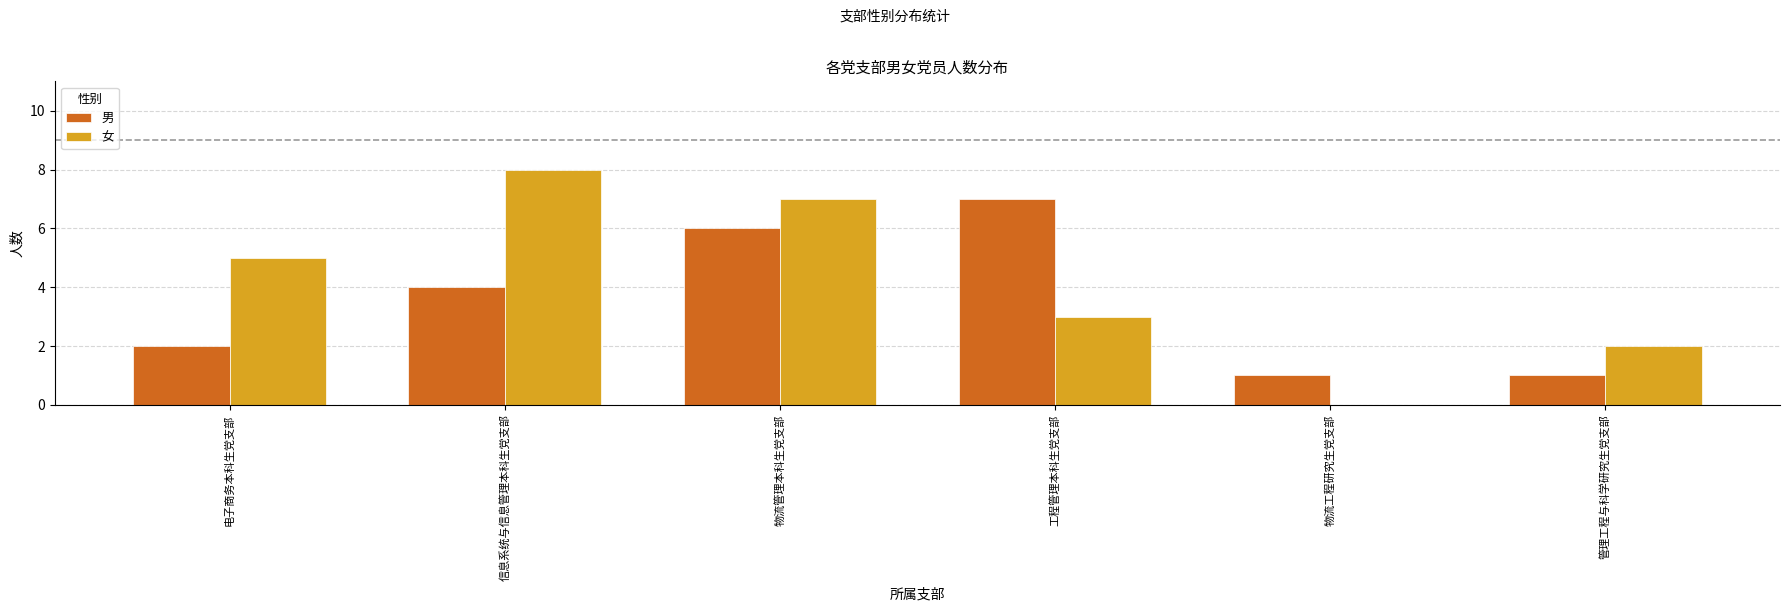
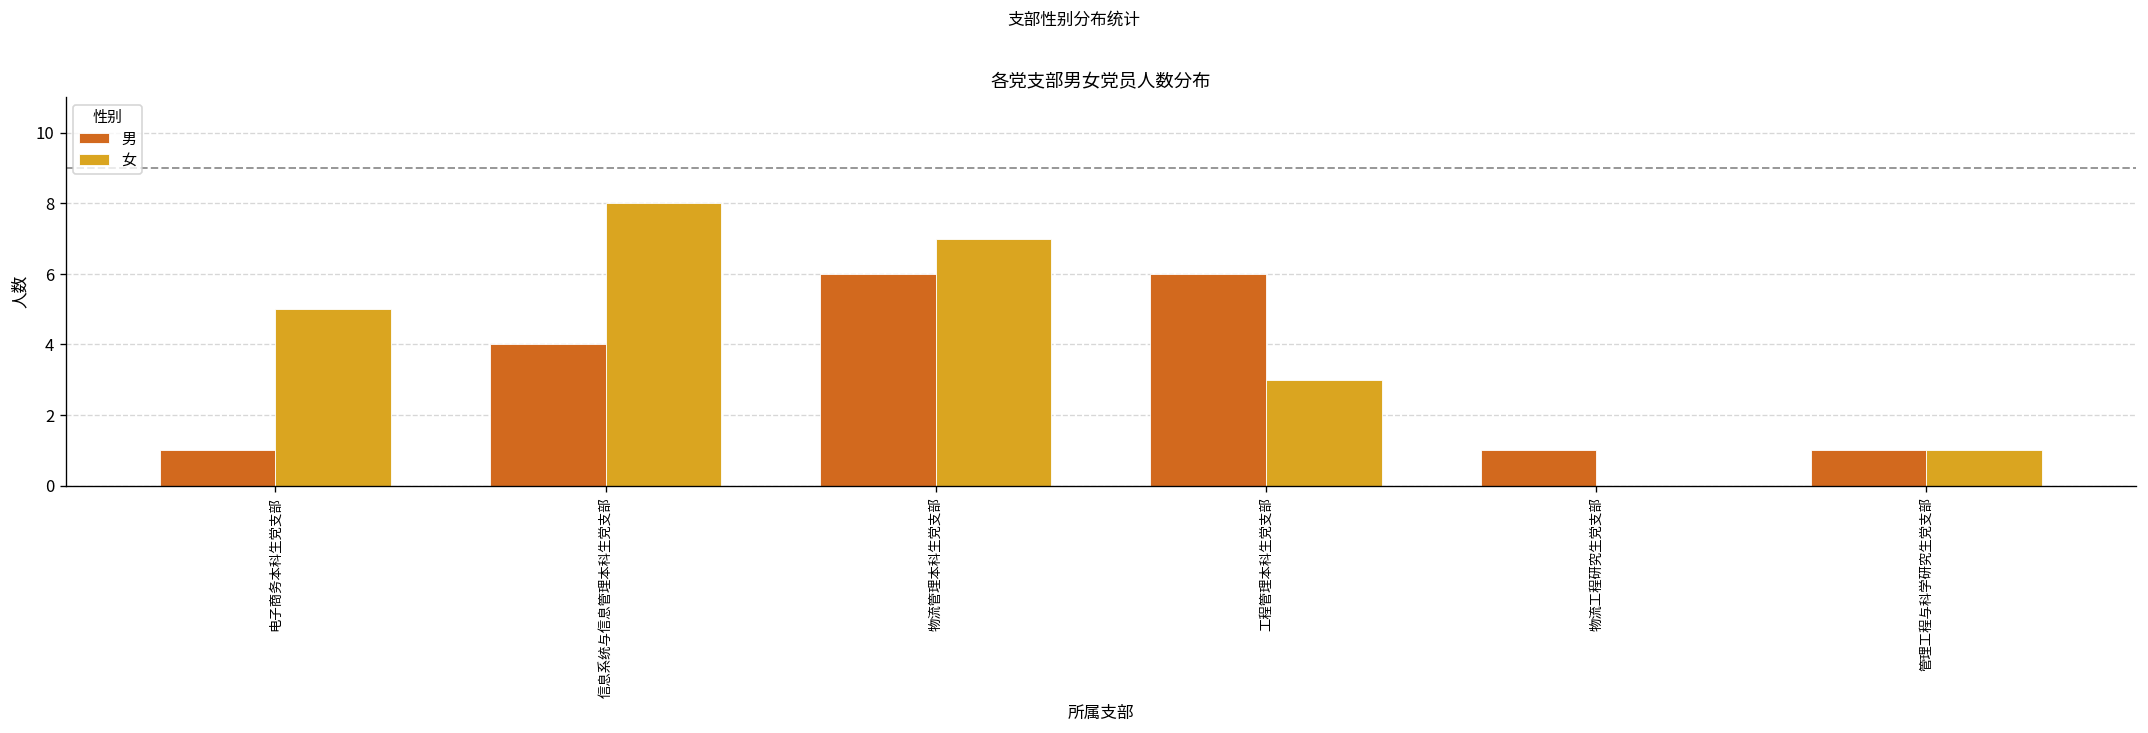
男, 电子商务本科生党支部: 2 -> 1
男, 工程管理本科生党支部: 7 -> 6
女, 管理工程与科学研究生党支部: 2 -> 1
